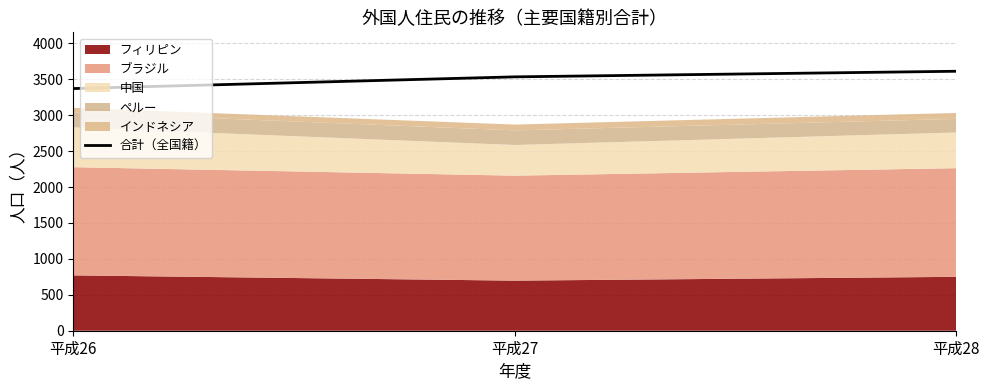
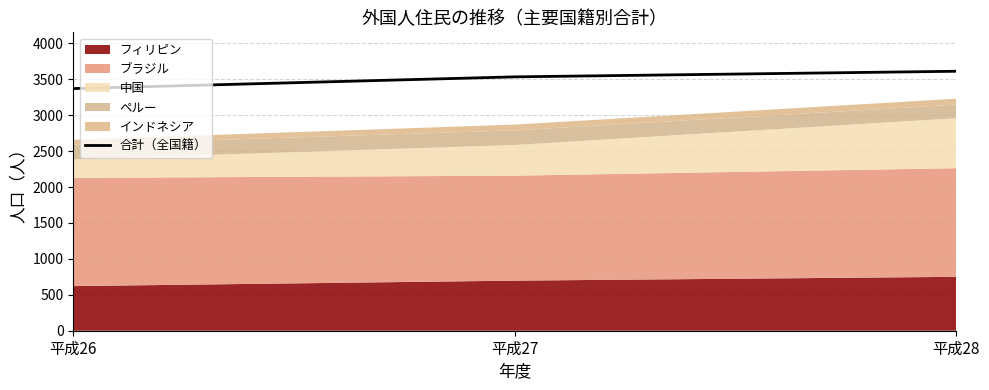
フィリピン, 平成26: 800 -> 600
中国, 平成26: 600 -> 300
中国, 平成28: 500 -> 700
